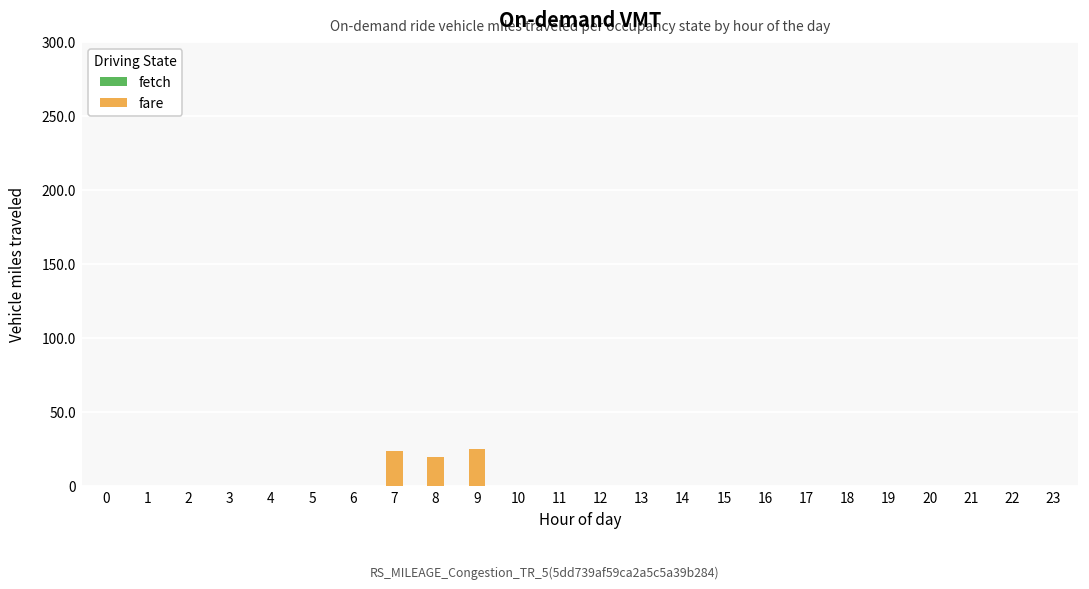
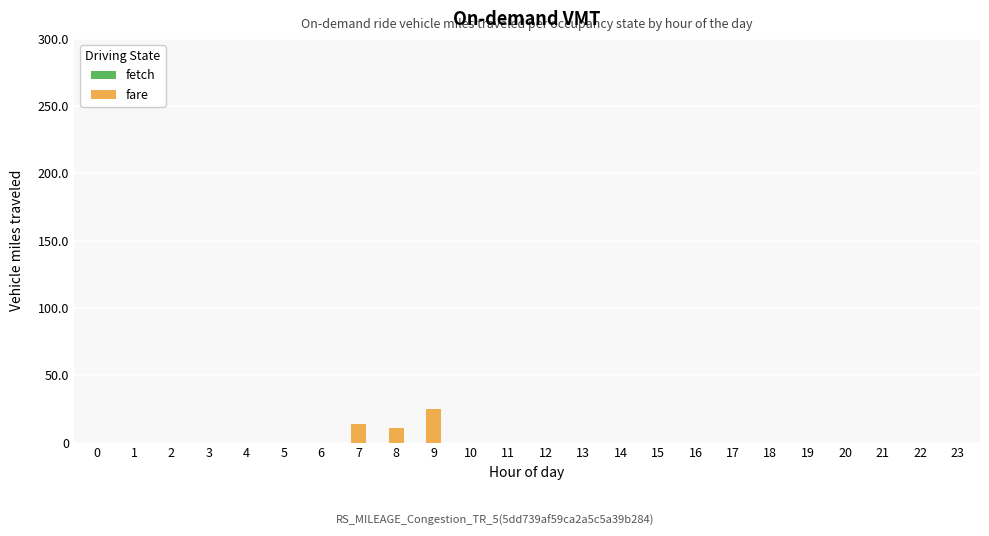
fare, 7: 24 -> 14
fare, 8: 20 -> 11
